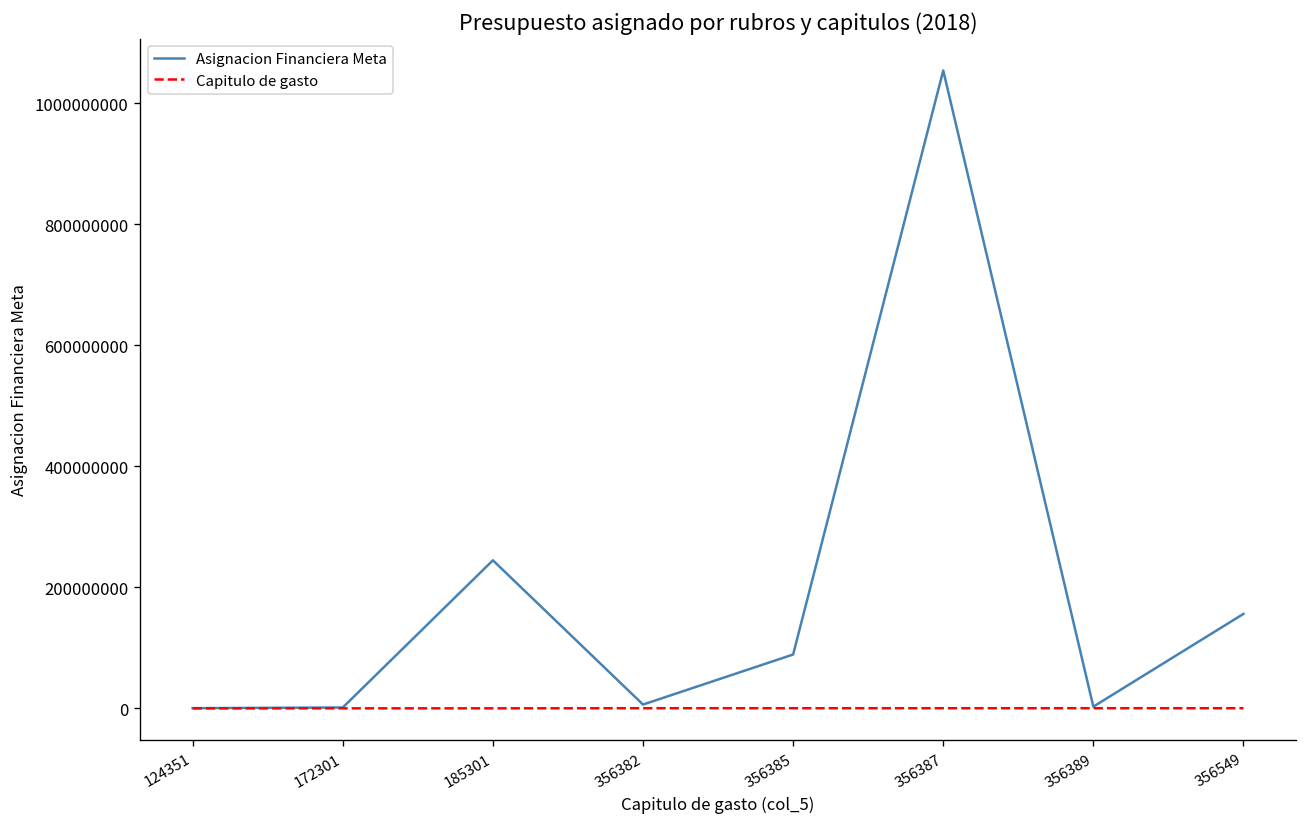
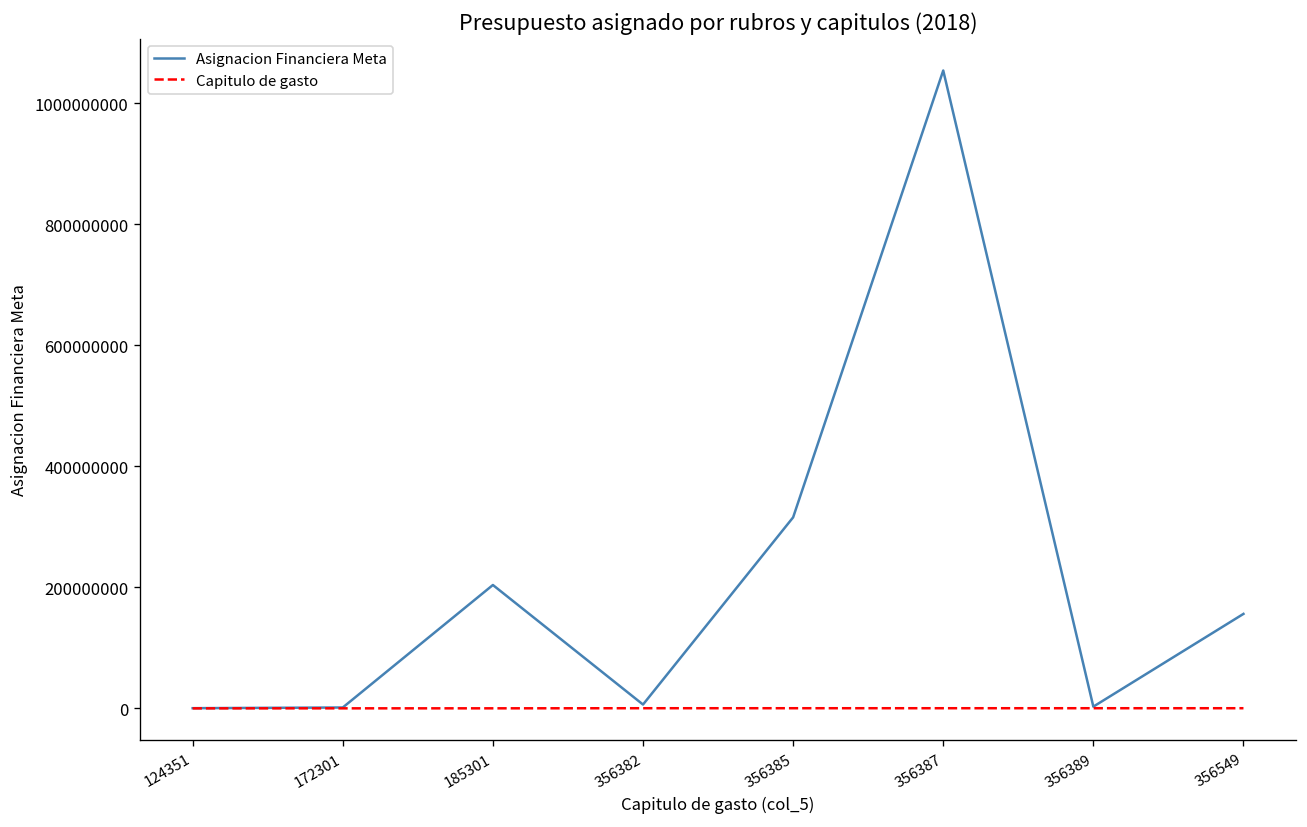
Asignacion Financiera Meta, 185301: 240000000 -> 200000000
Asignacion Financiera Meta, 356385: 90000000 -> 320000000
